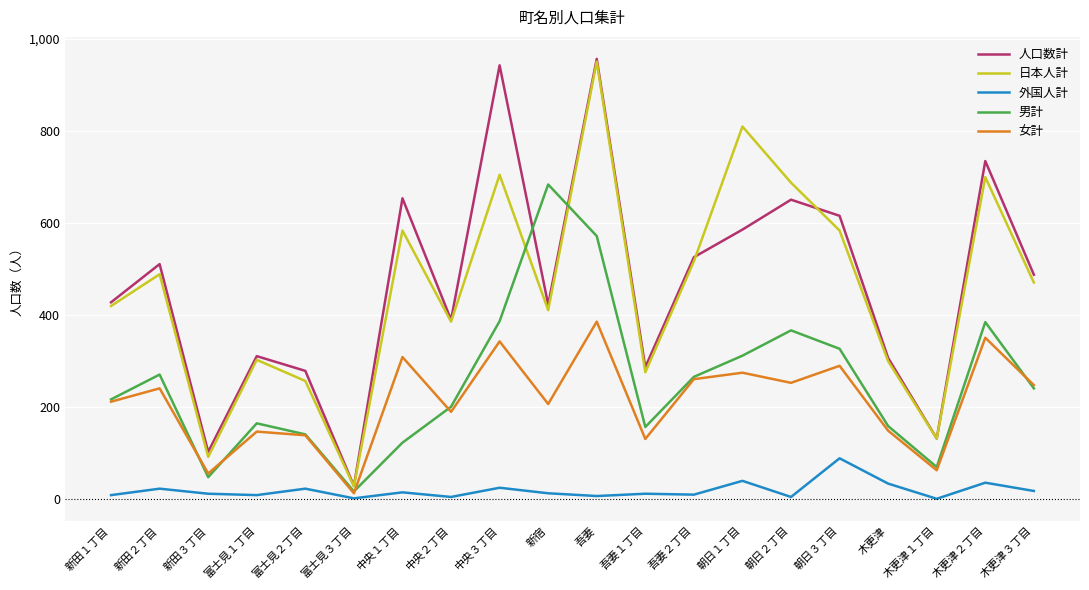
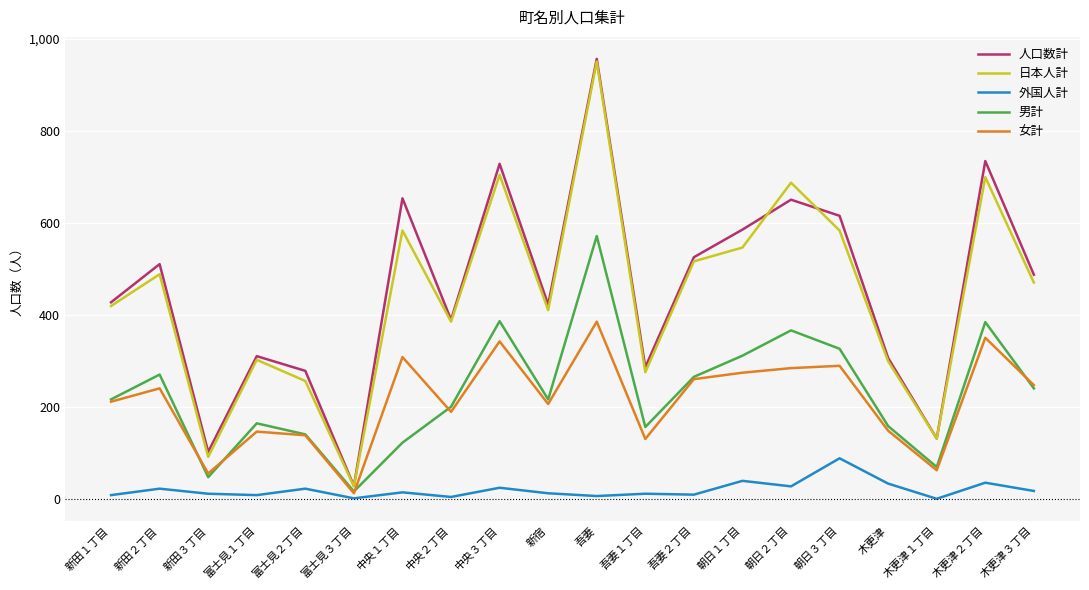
人口数計, 中央３丁目: 940 -> 730
男計, 新宿: 680 -> 220
日本人計, 朝日１丁目: 810 -> 550
外国人計, 朝日２丁目: 0 -> 30
女計, 朝日２丁目: 250 -> 280
